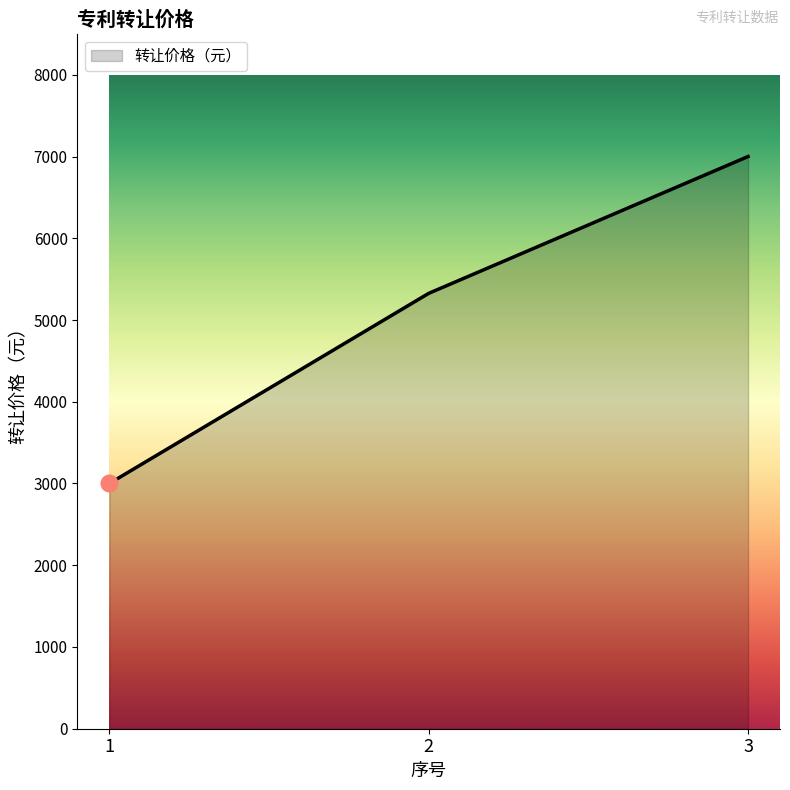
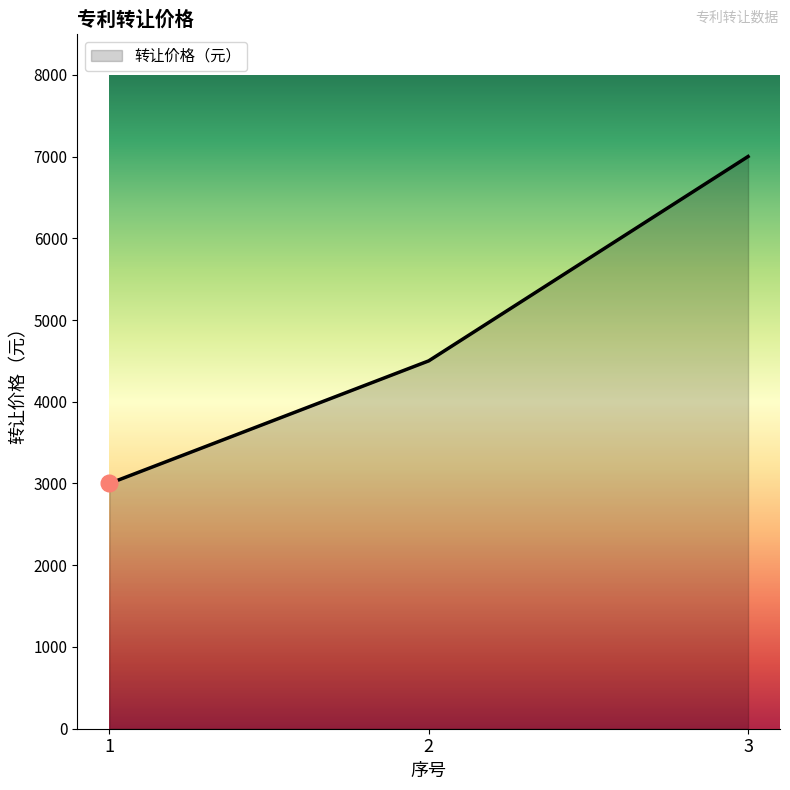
转让价格（元）, 2: 5300 -> 4500
